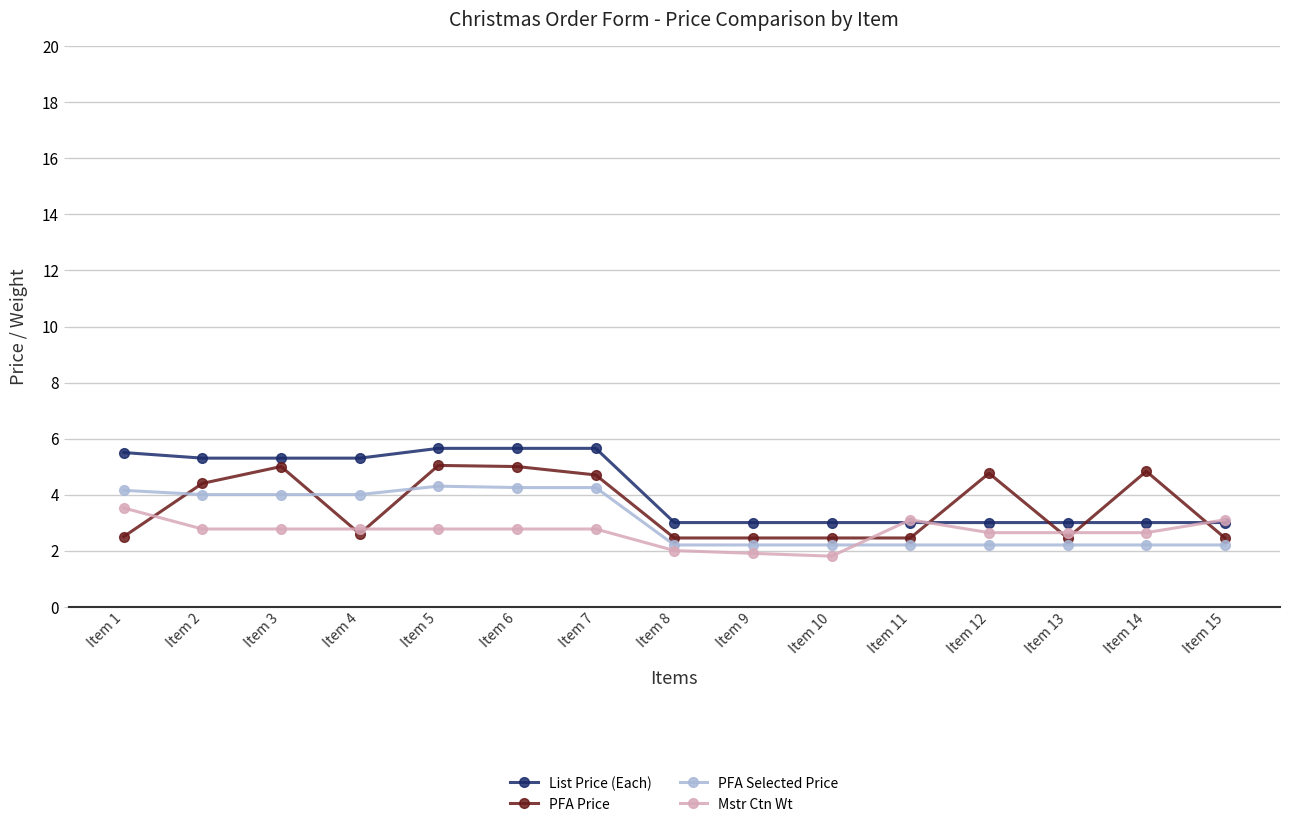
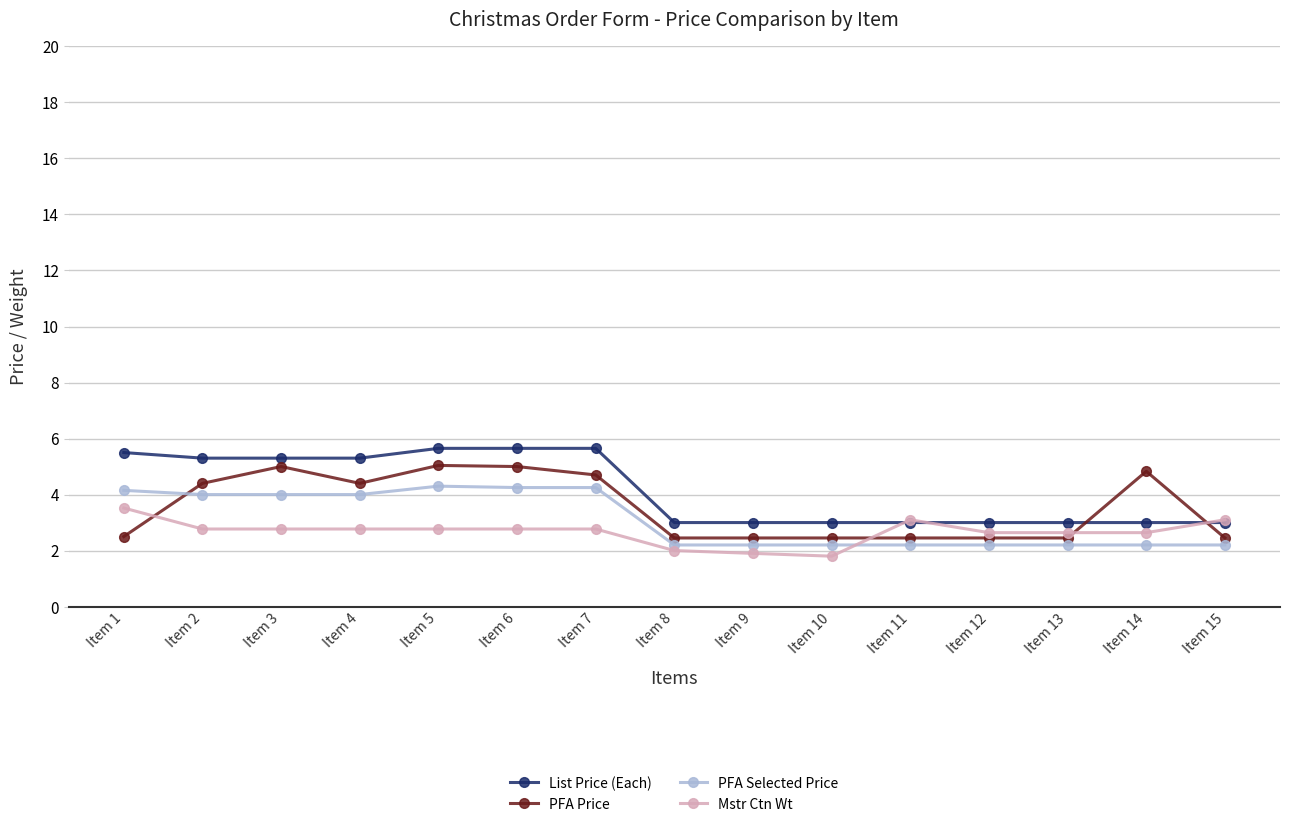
PFA Price, Item 4: 2.6 -> 4.4
PFA Price, Item 12: 4.8 -> 2.5
